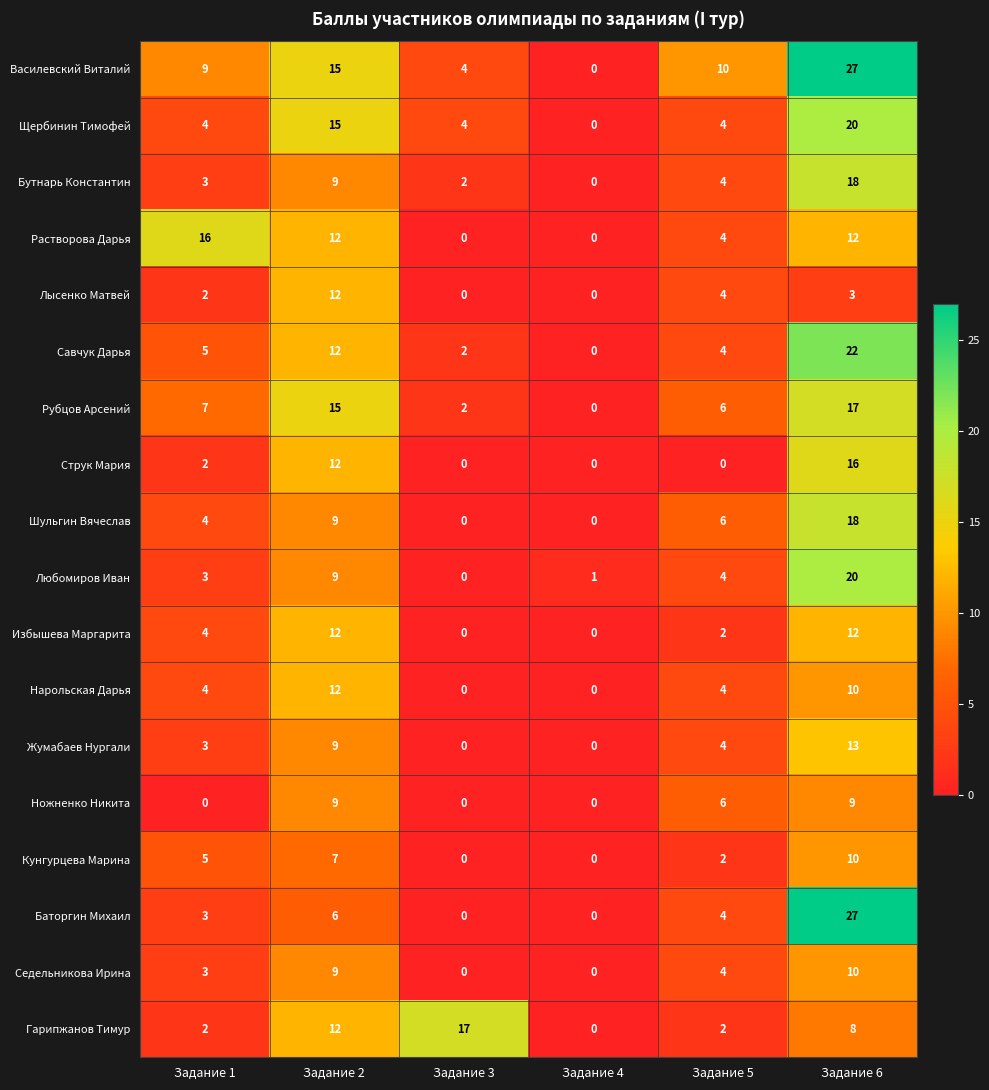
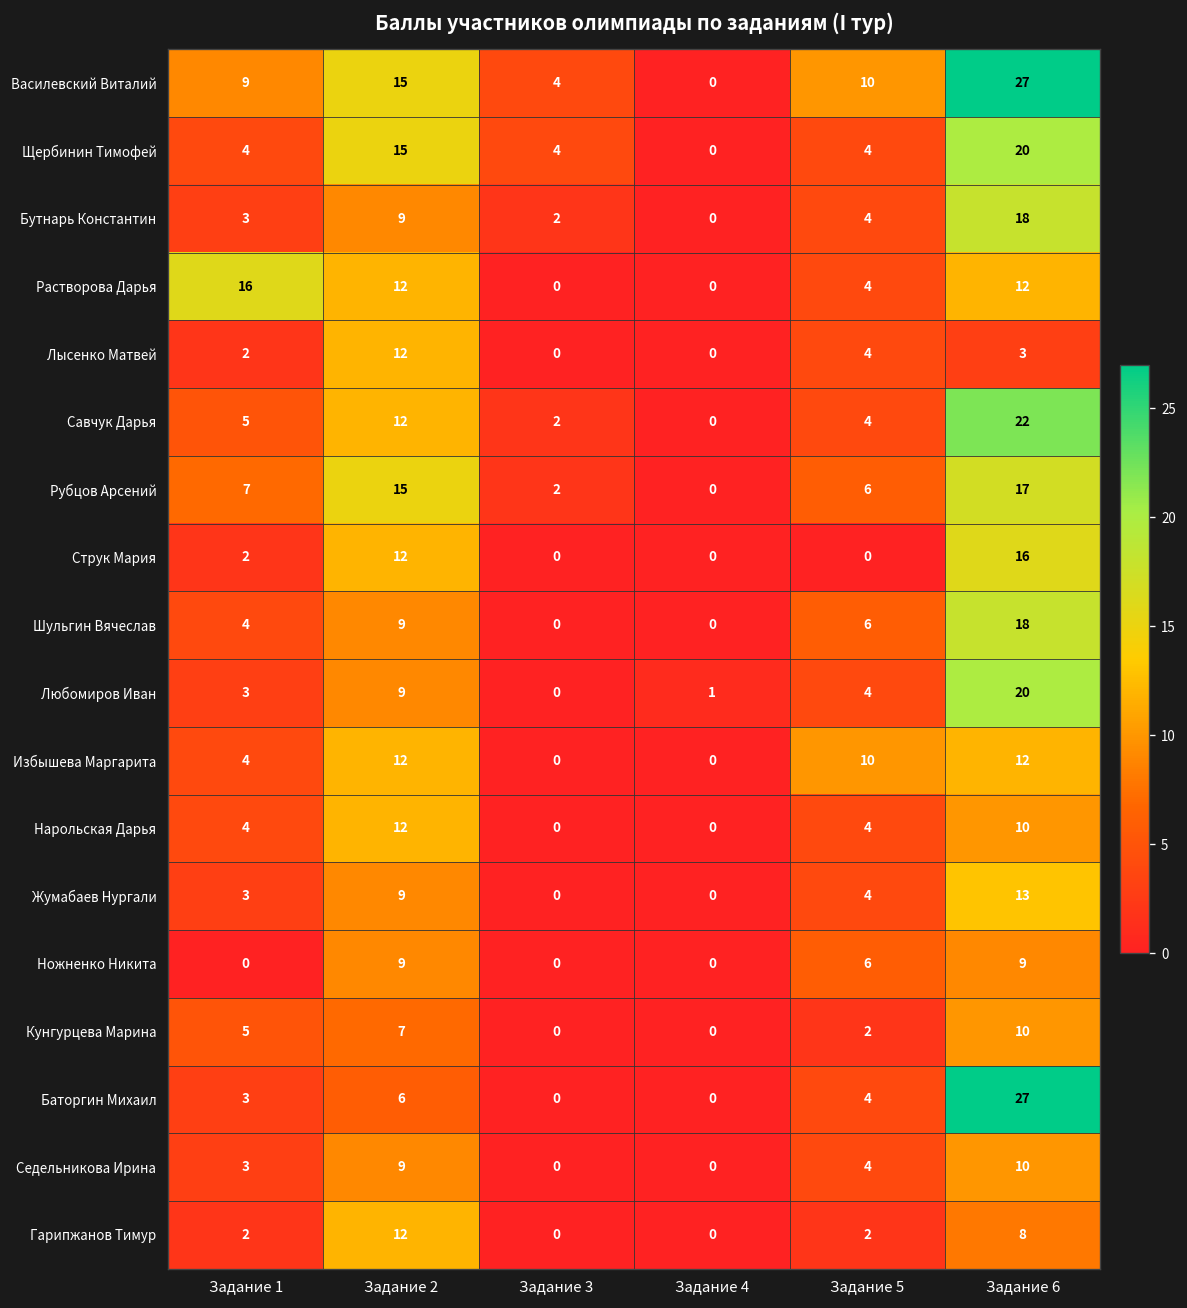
Избышева Маргарита, Задание 5: 2 -> 10
Гарипжанов Тимур, Задание 3: 17 -> 0
